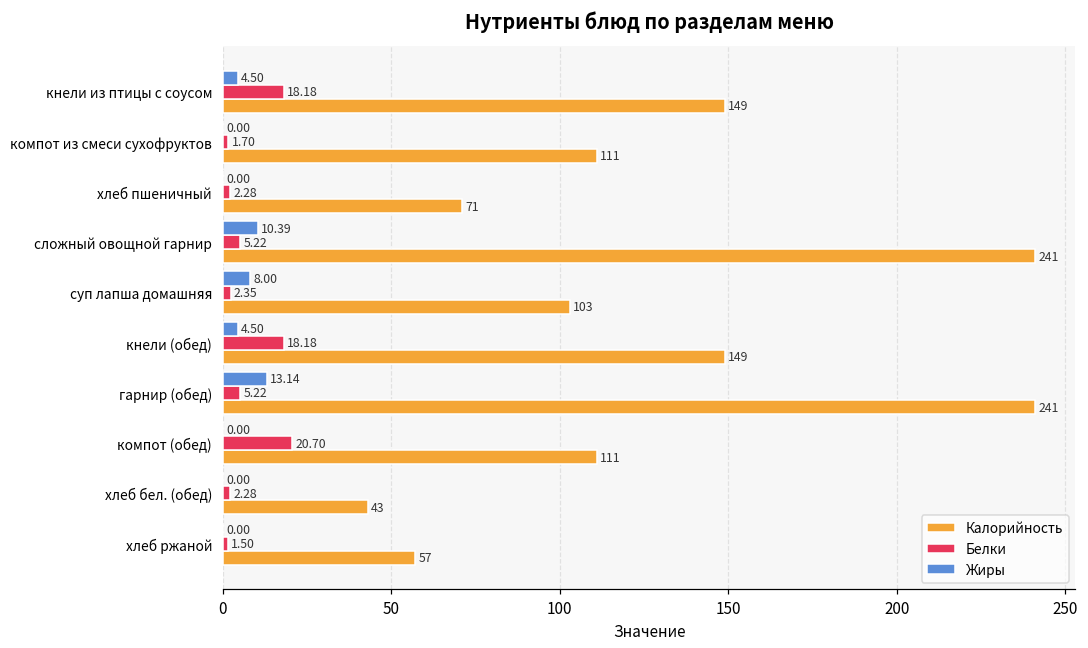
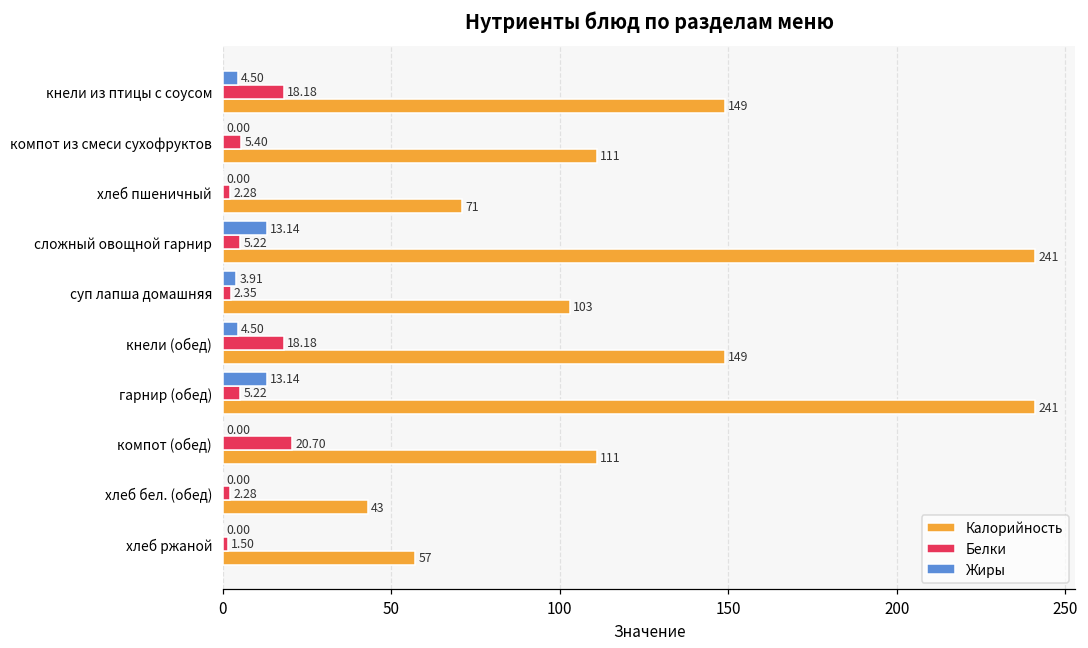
Белки, компот из смеси сухофруктов: 1.70 -> 5.40
Жиры, сложный овощной гарнир: 10.39 -> 13.14
Жиры, суп лапша домашняя: 8.00 -> 3.91
